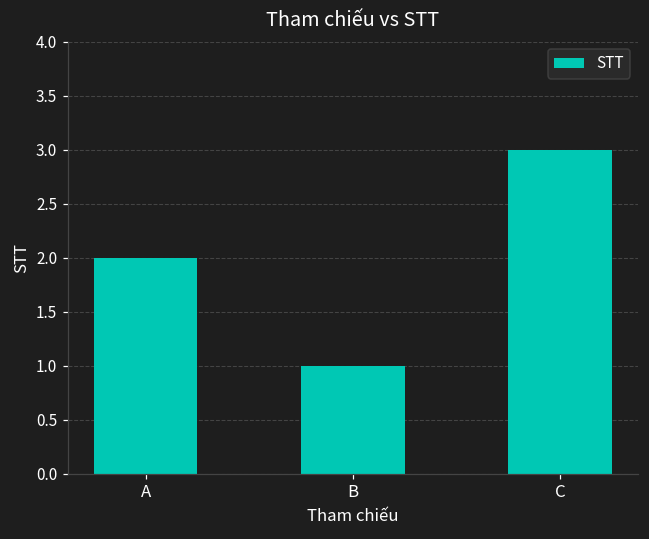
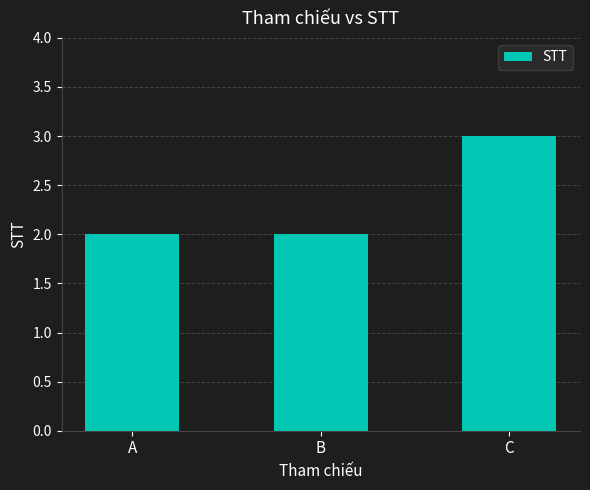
B: 1 -> 2
